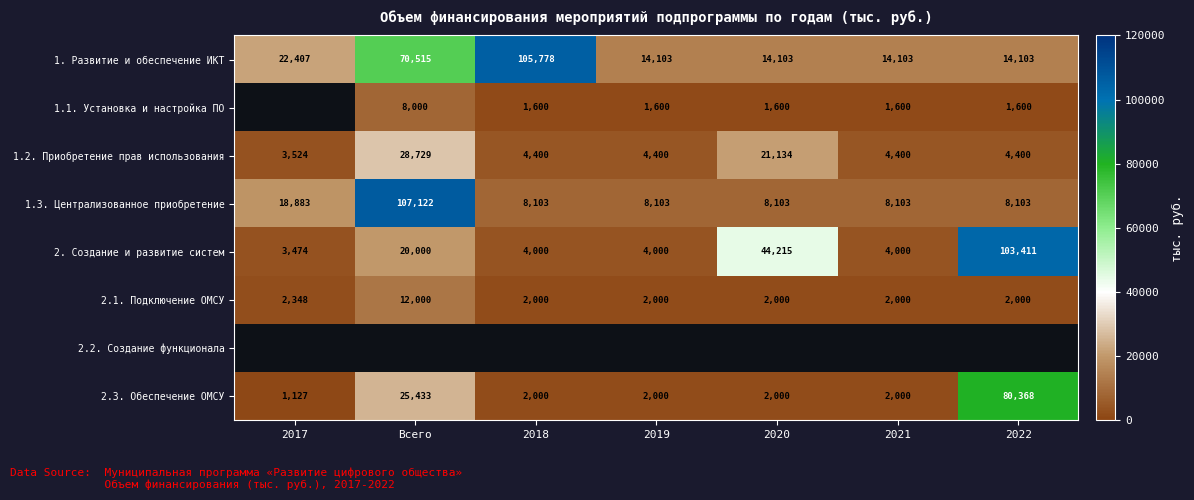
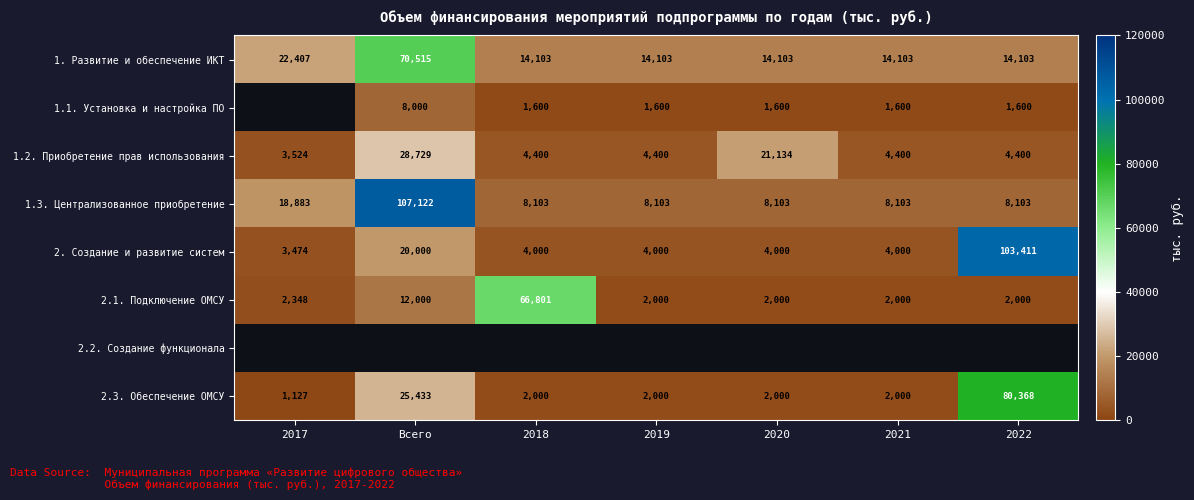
1. Развитие и обеспечение ИКТ, 2018: 105,778 -> 14,103
2. Создание и развитие систем, 2020: 44,215 -> 4,000
2.1. Подключение ОМСУ, 2018: 2,000 -> 66,801
